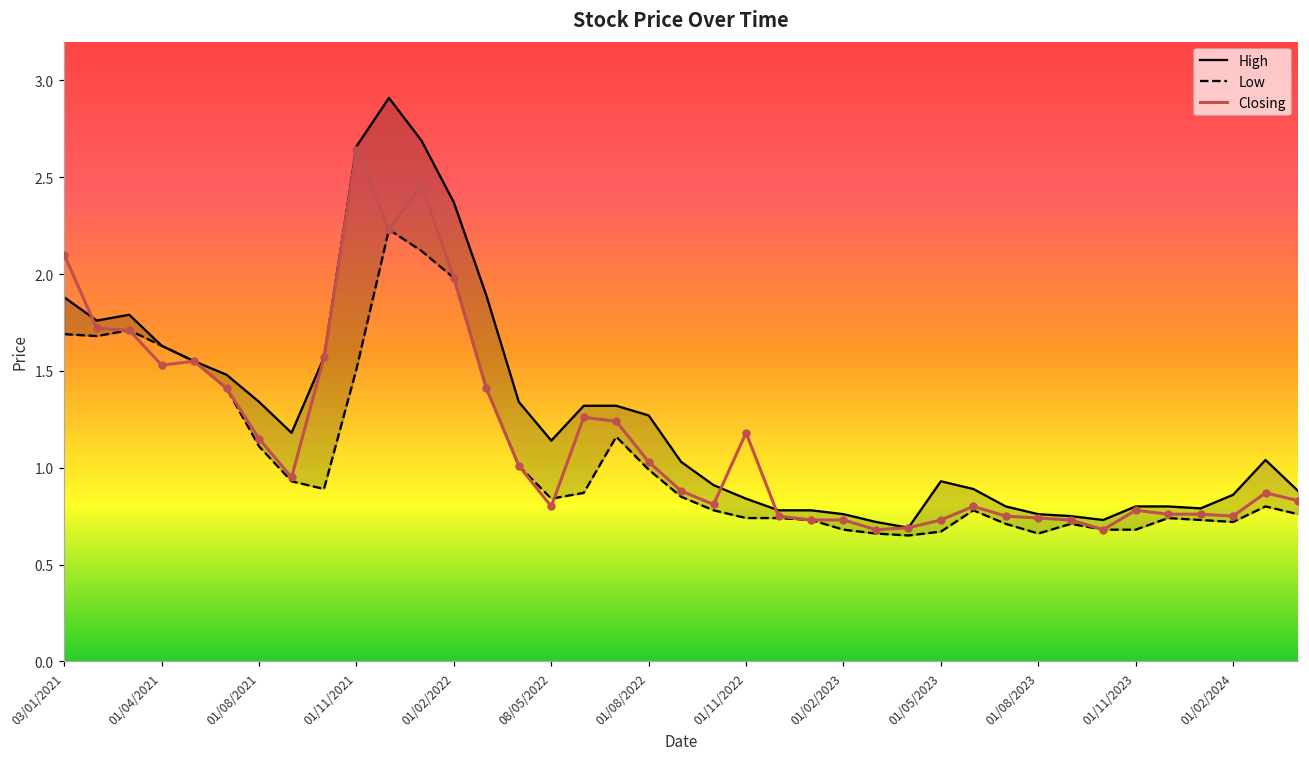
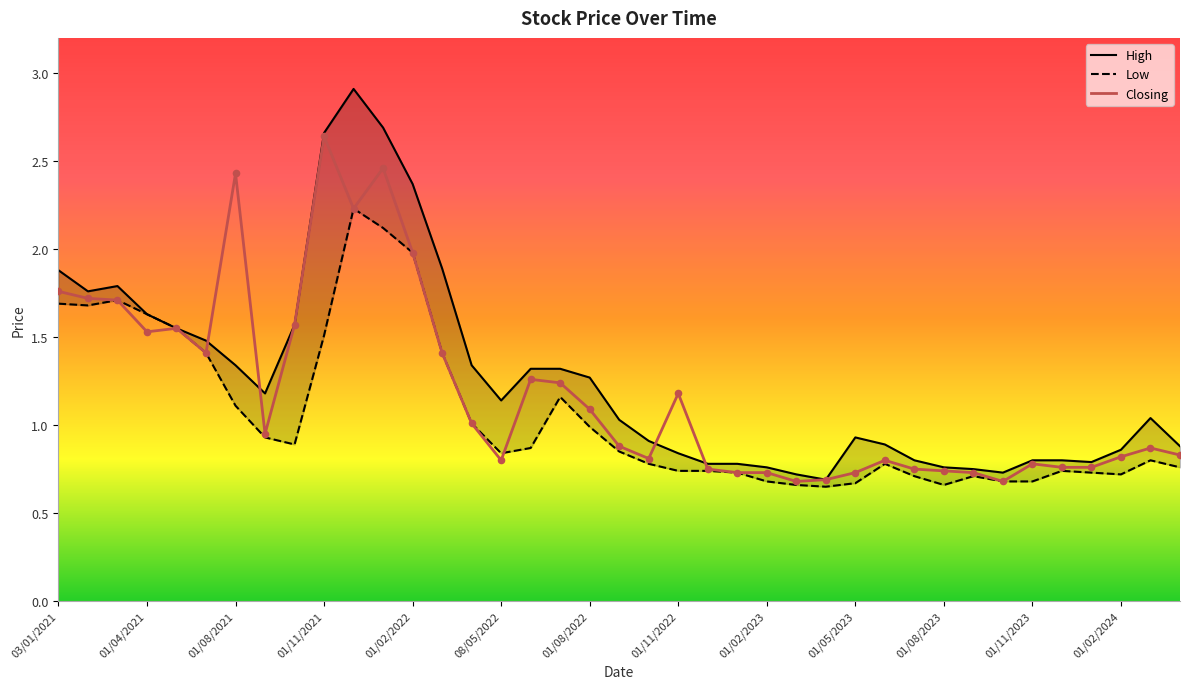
Closing, 03/01/2021: 2.10 -> 1.76
Closing, 01/08/2021: 1.15 -> 2.43
Closing, 01/08/2022: 1.03 -> 1.09
Closing, 01/02/2024: 0.75 -> 0.82
